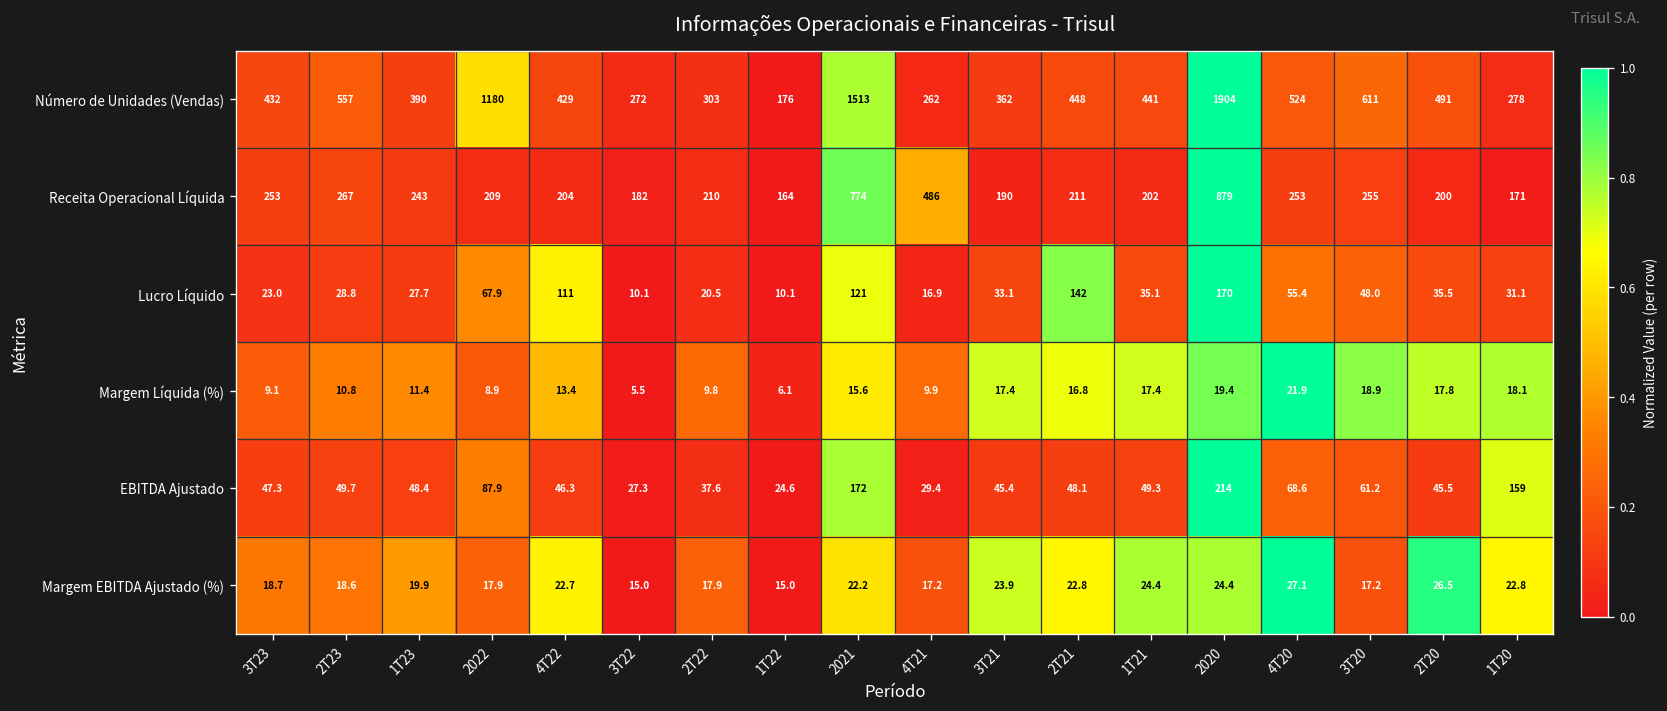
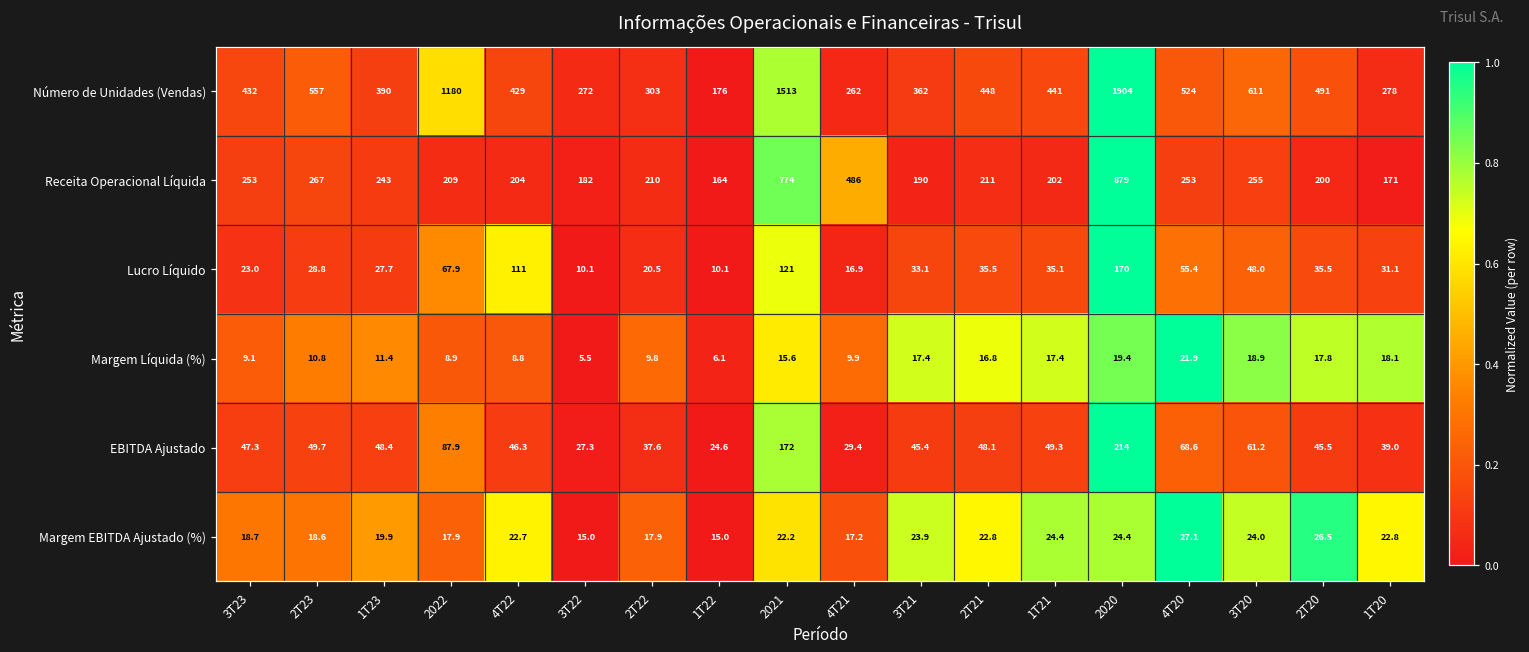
Lucro Líquido, 2T21: 142 -> 35.5
Margem Líquida (%), 4T22: 13.4 -> 8.8
EBITDA Ajustado, 1T20: 159 -> 39.0
Margem EBITDA Ajustado (%), 3T20: 17.2 -> 24.0
